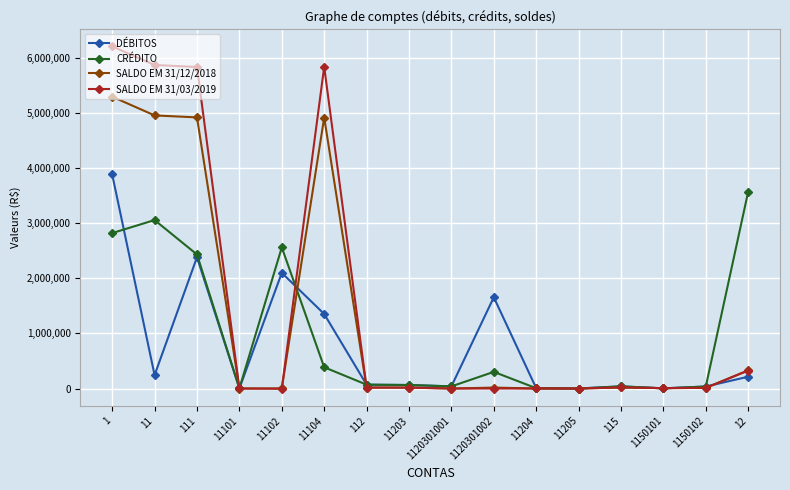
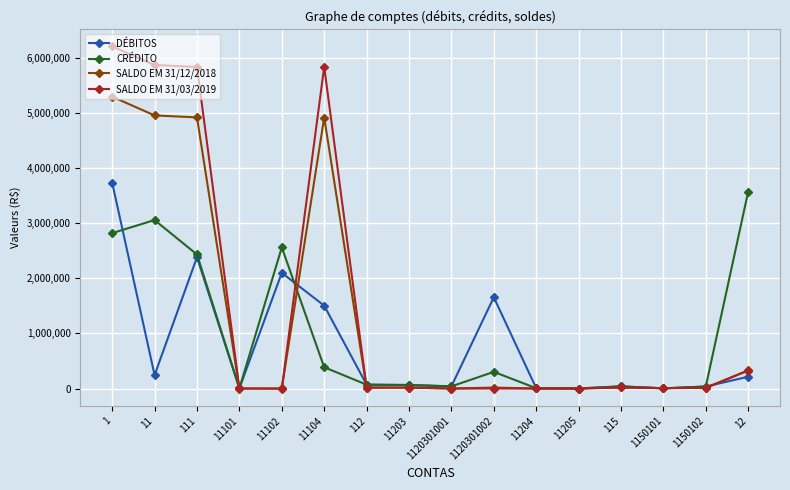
DÉBITOS, 1: 3,900,000 -> 3,700,000
DÉBITOS, 11104: 1,400,000 -> 1,500,000
